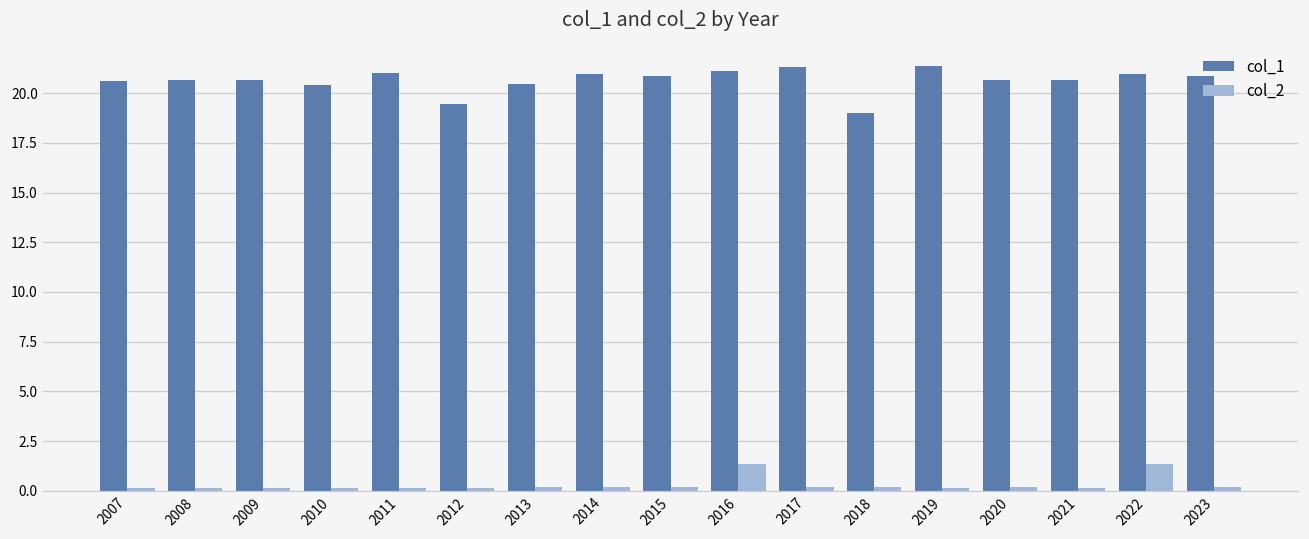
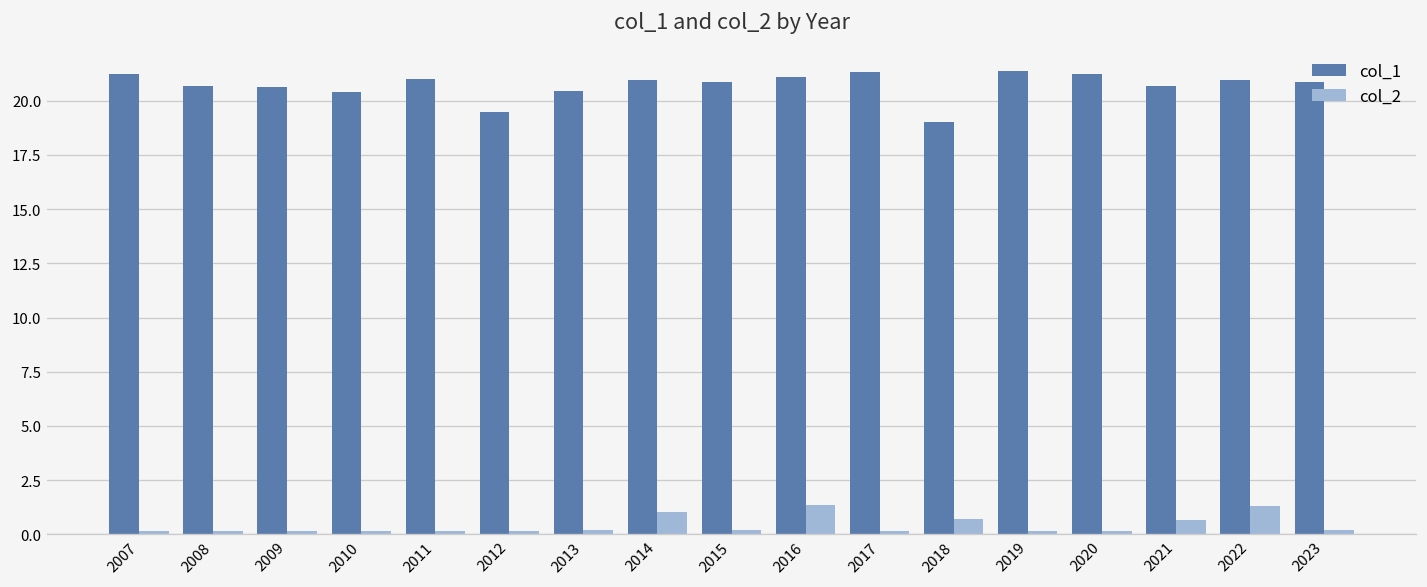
col_1, 2007: 20.6 -> 21.2
col_2, 2014: 0.2 -> 1.0
col_2, 2018: 0.2 -> 0.7
col_1, 2020: 20.7 -> 21.2
col_2, 2021: 0.2 -> 0.7
